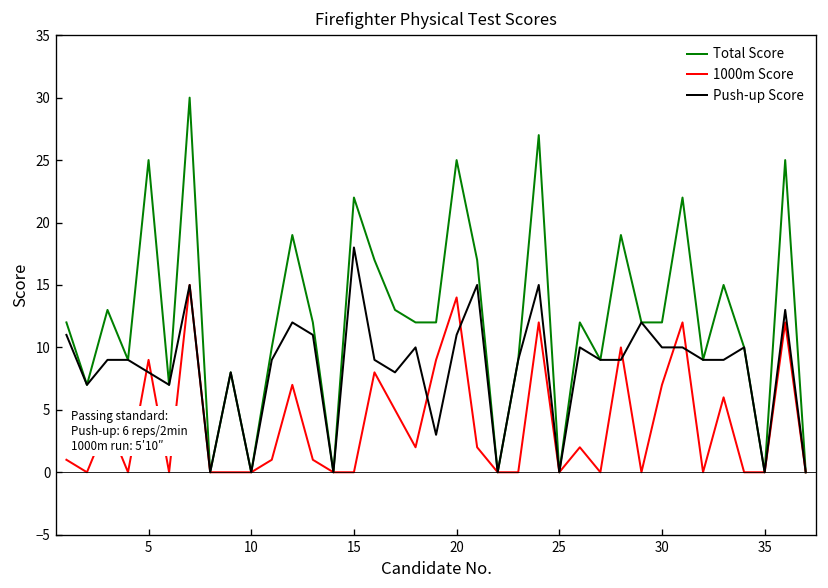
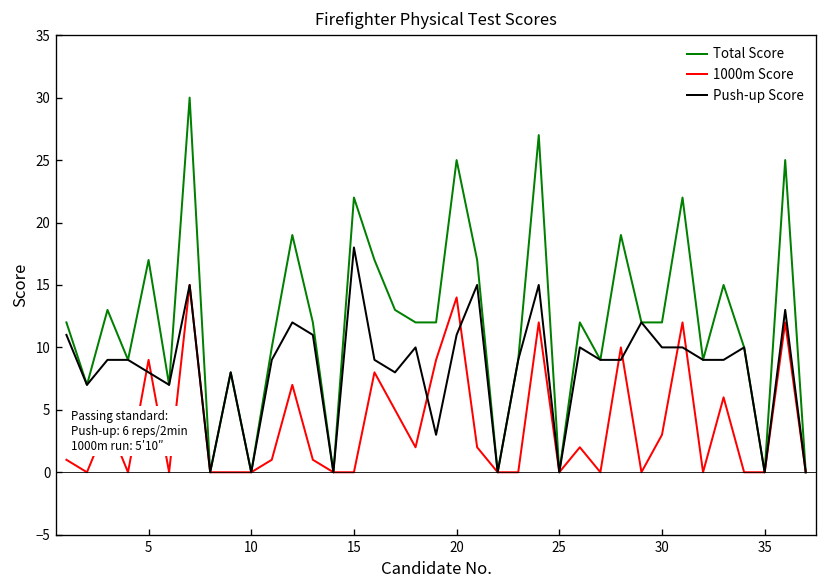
Total Score, 5: 25 -> 17
1000m Score, 30: 7 -> 3
